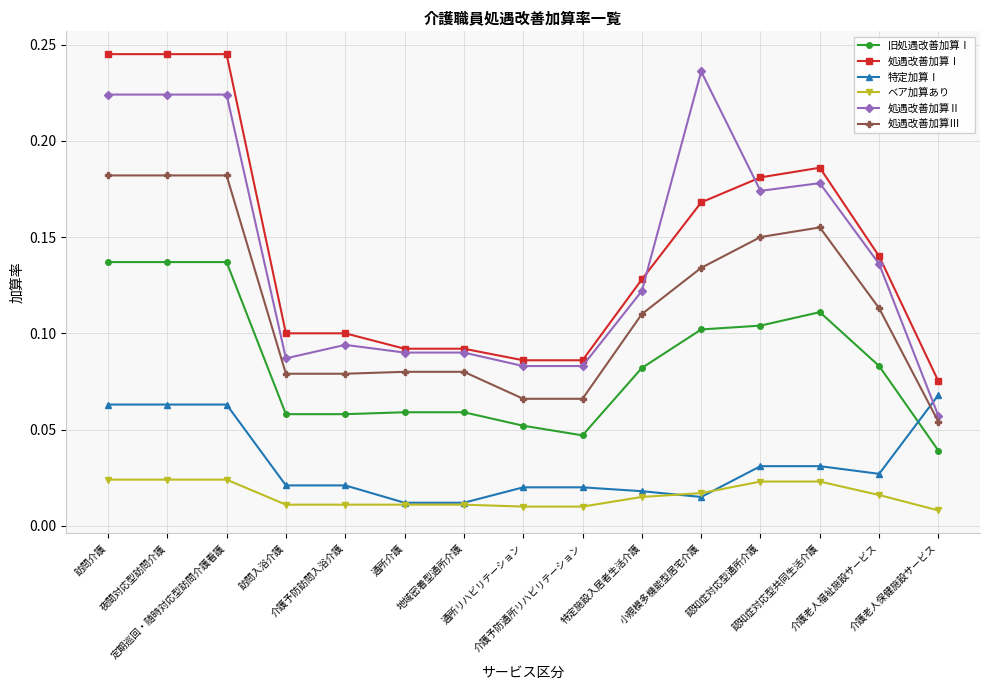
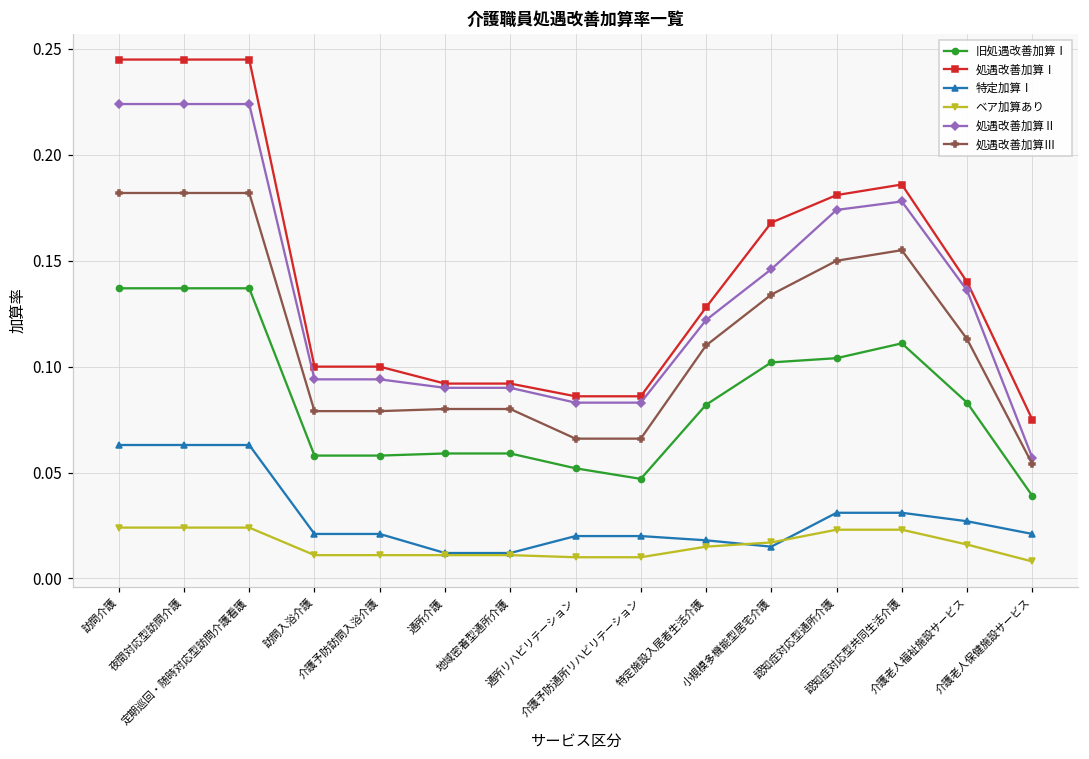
処遇改善加算Ⅱ, 訪問入浴介護: 0.087 -> 0.094
処遇改善加算Ⅱ, 小規模多機能型居宅介護: 0.236 -> 0.146
特定加算Ⅰ, 介護老人保健施設サービス: 0.068 -> 0.021
